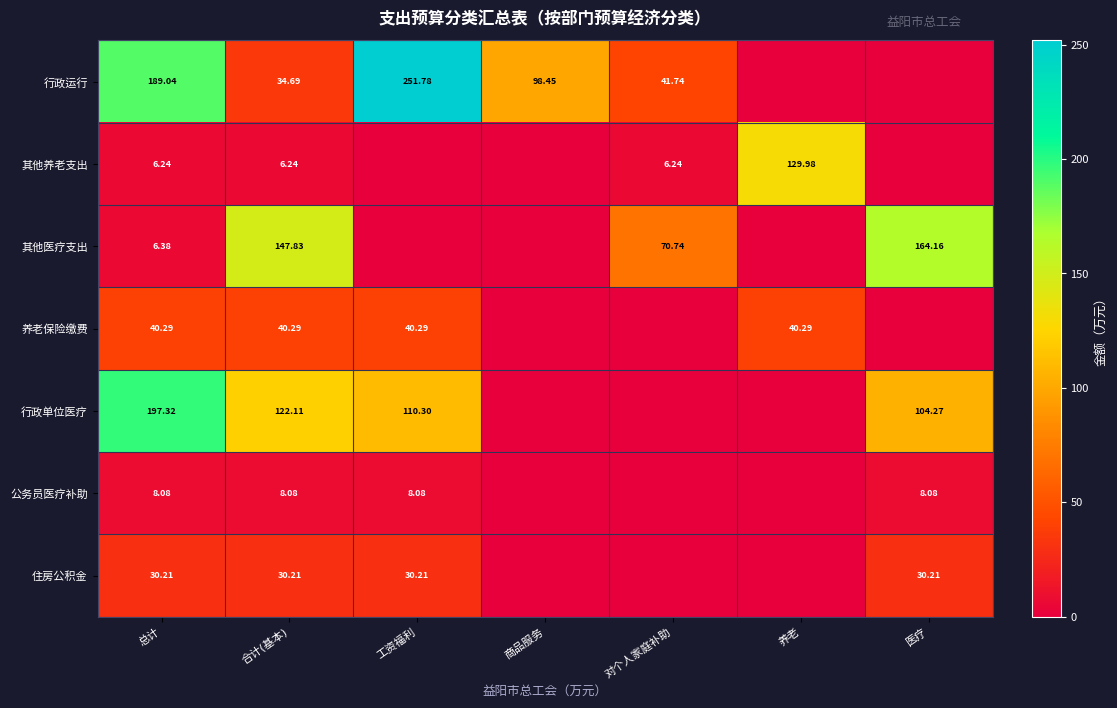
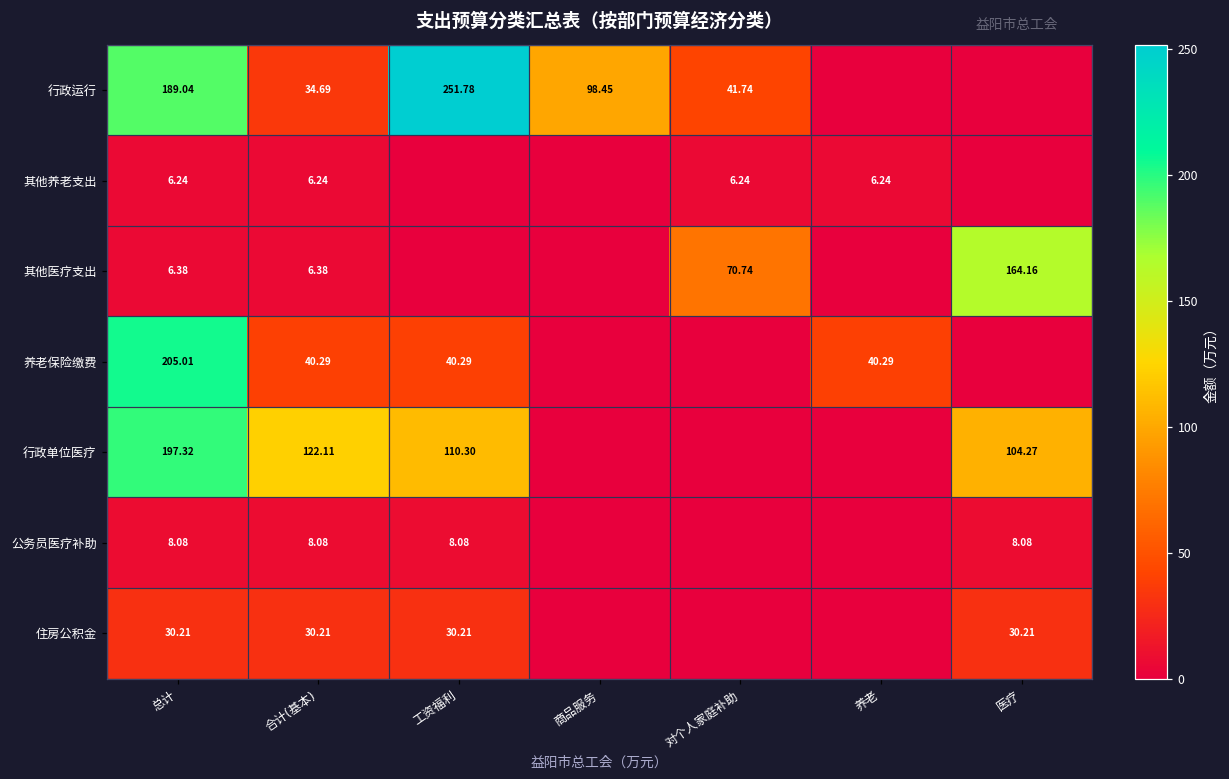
其他养老支出, 养老: 129.98 -> 6.24
其他医疗支出, 合计(基本): 147.83 -> 6.38
养老保险缴费, 总计: 40.29 -> 205.01
